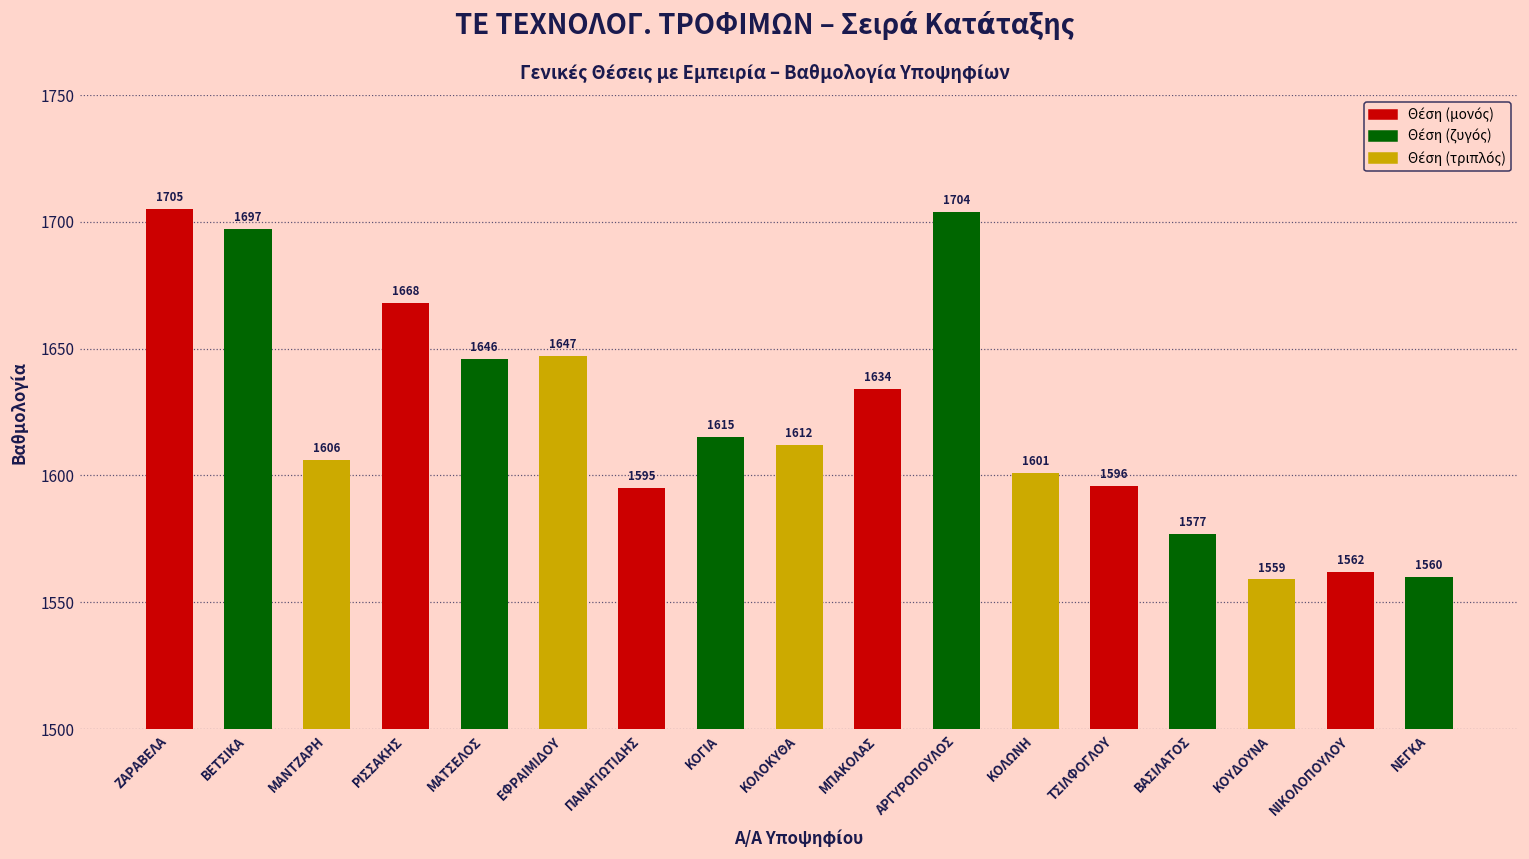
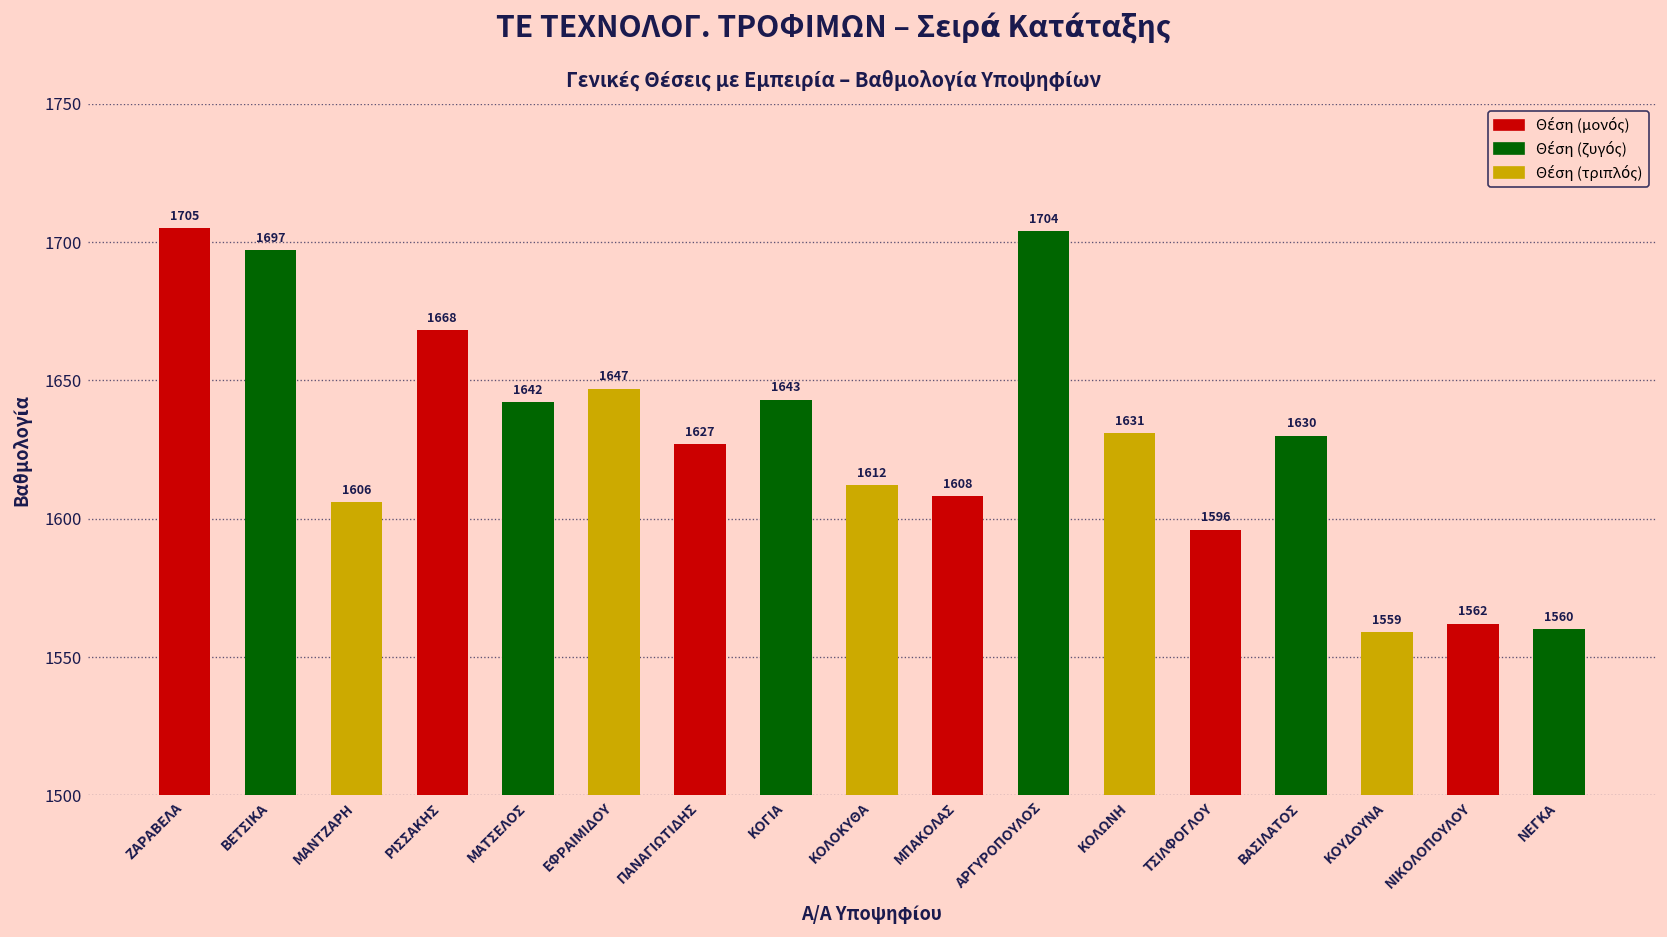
ΜΑΤΣΕΛΟΣ: 1646 -> 1642
ΠΑΝΑΓΙΩΤΙΔΗΣ: 1595 -> 1627
ΚΟΓΙΑ: 1615 -> 1643
ΜΠΑΚΟΛΑΣ: 1634 -> 1608
ΚΟΛΩΝΗ: 1601 -> 1631
ΒΑΣΙΛΑΤΟΣ: 1577 -> 1630
